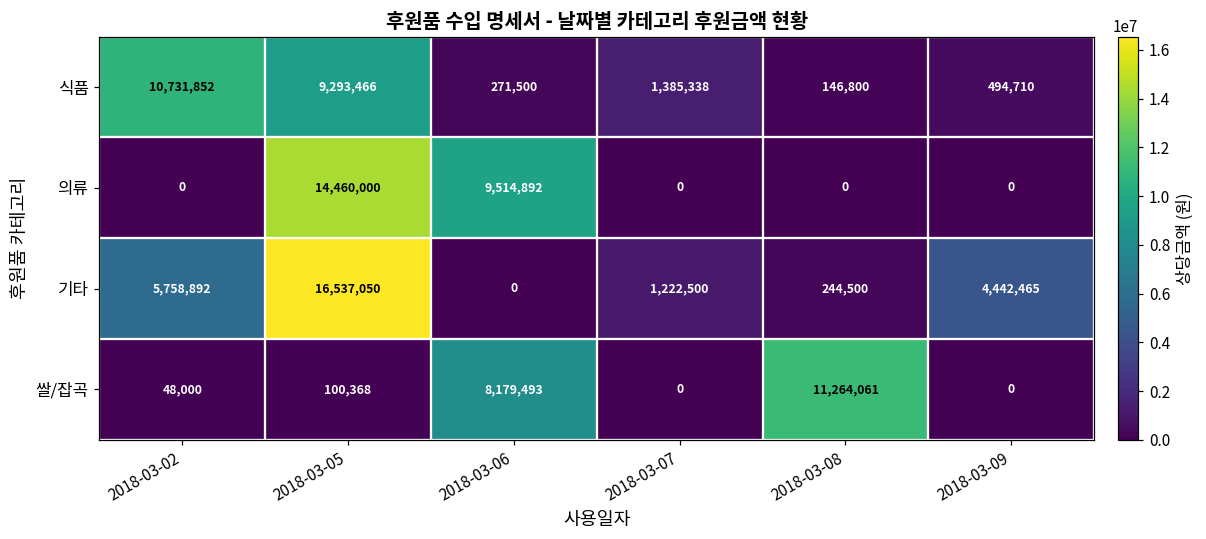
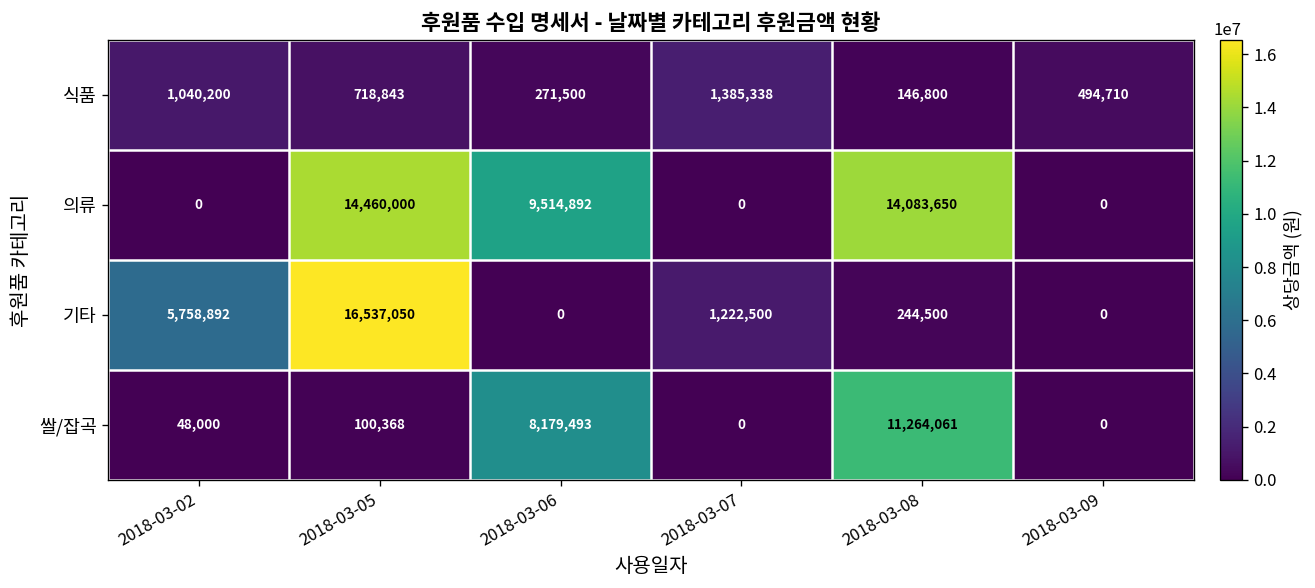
식품, 2018-03-02: 10,731,852 -> 1,040,200
식품, 2018-03-05: 9,293,466 -> 718,843
의류, 2018-03-08: 0 -> 14,083,650
기타, 2018-03-09: 4,442,465 -> 0
